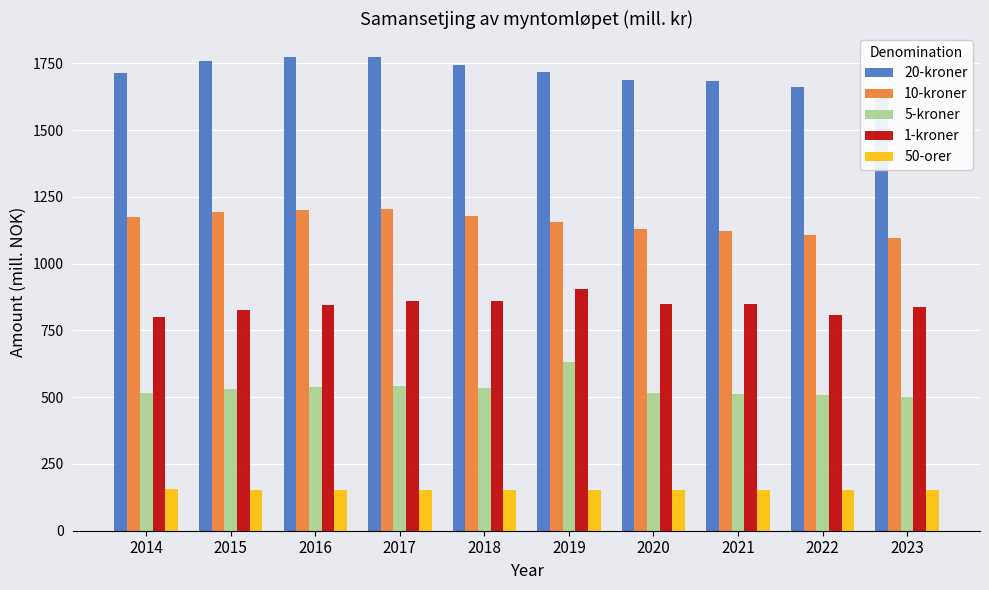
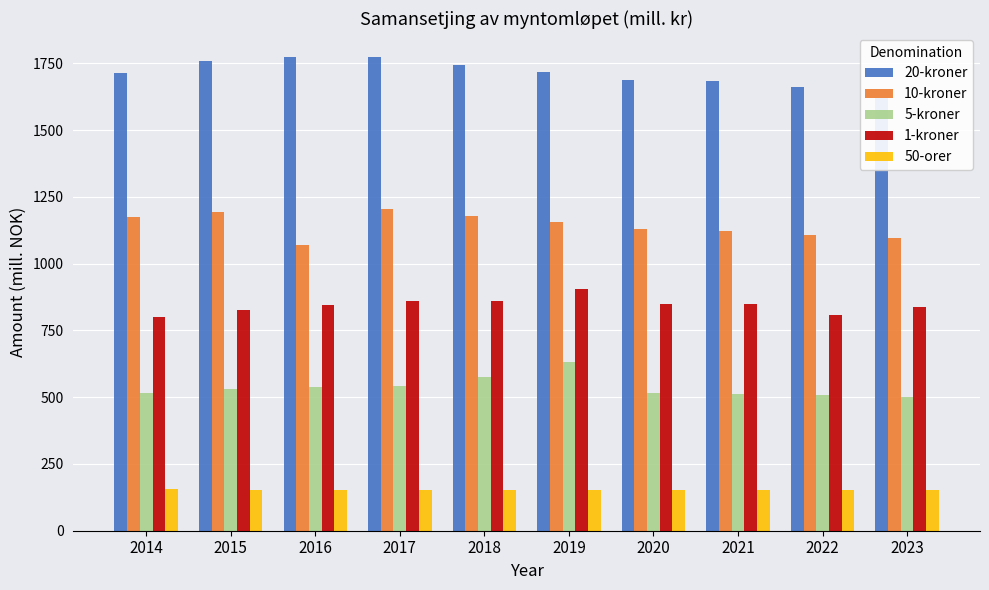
10-kroner, 2016: 1200 -> 1070
5-kroner, 2018: 530 -> 570
